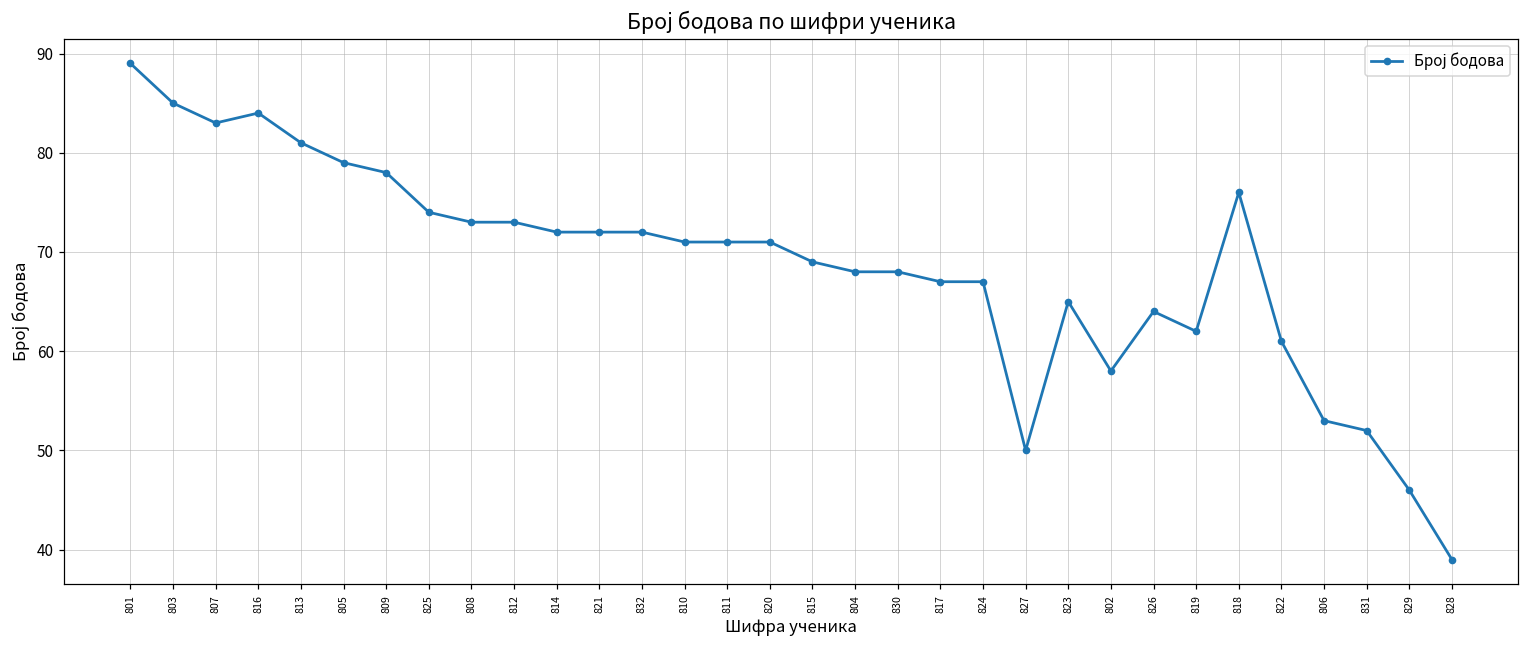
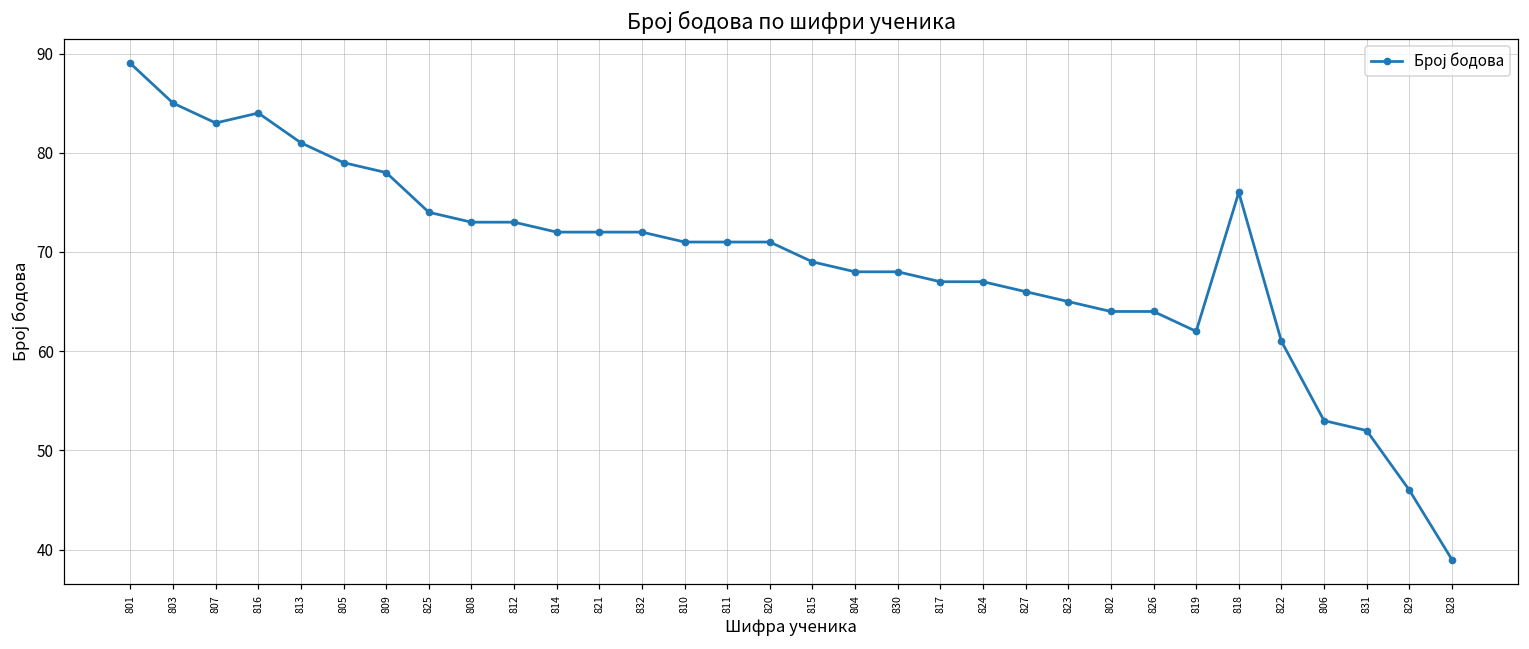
827: 50 -> 66
802: 58 -> 64
